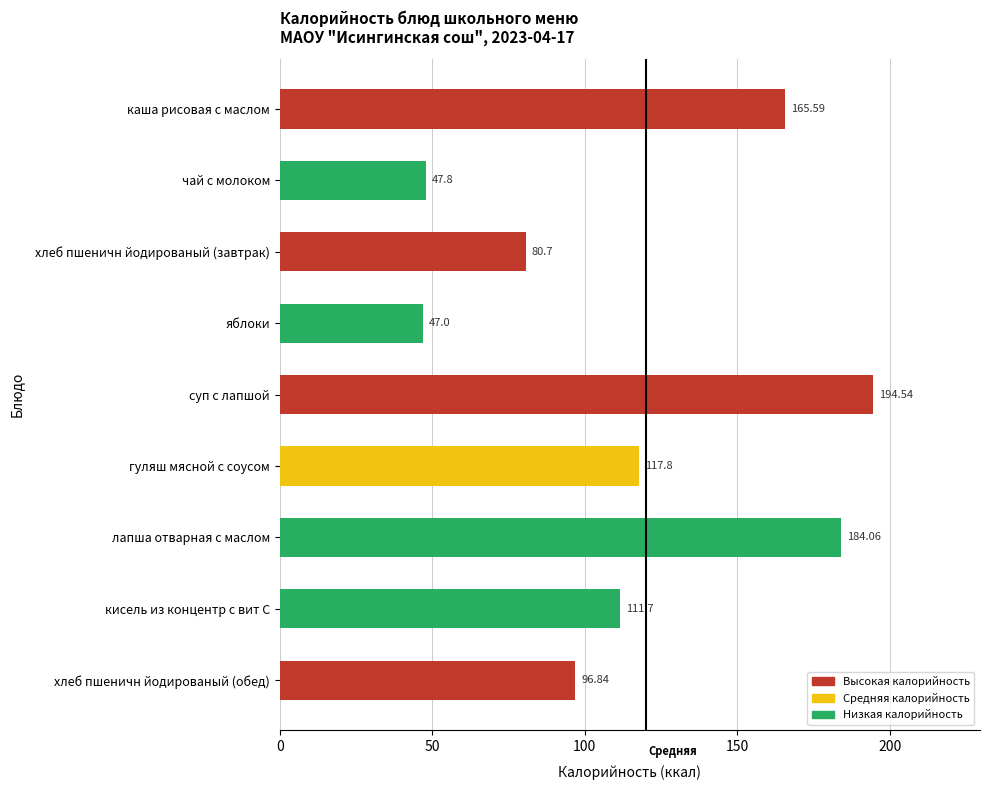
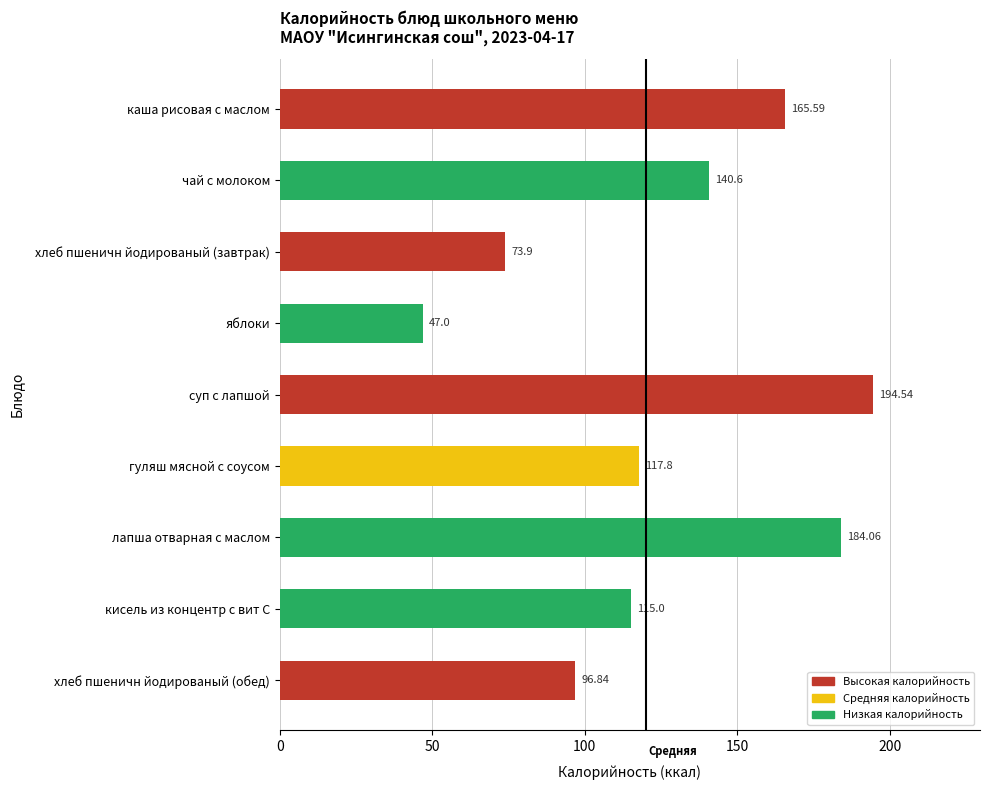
чай с молоком: 47.8 -> 140.6
хлеб пшеничн йодированый (завтрак): 80.7 -> 73.9
кисель из концентр с вит С: 111.7 -> 115.0
